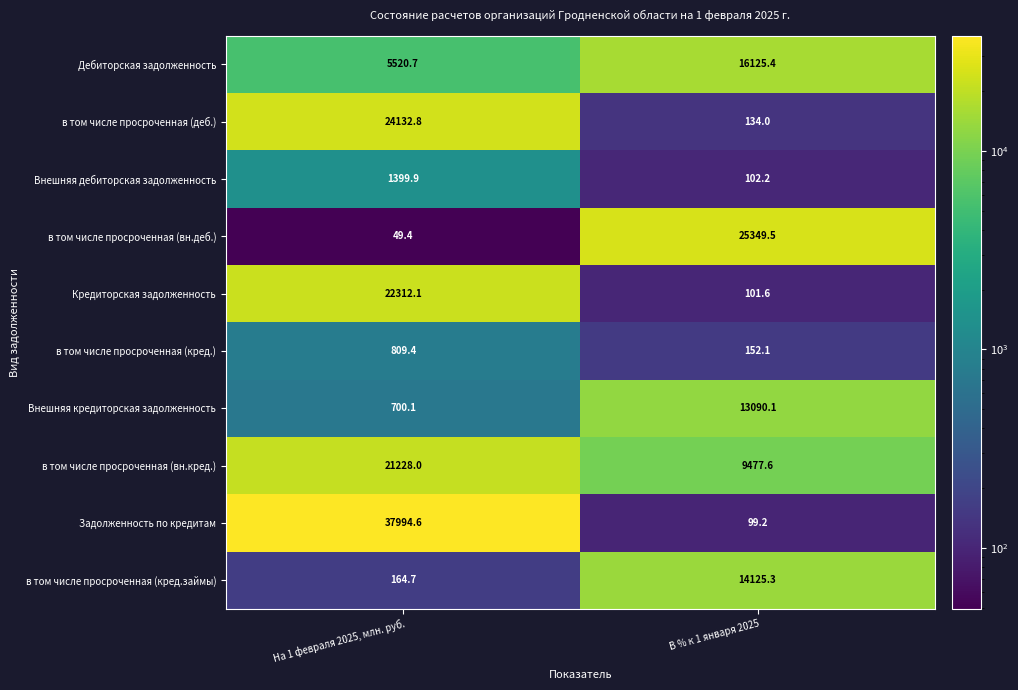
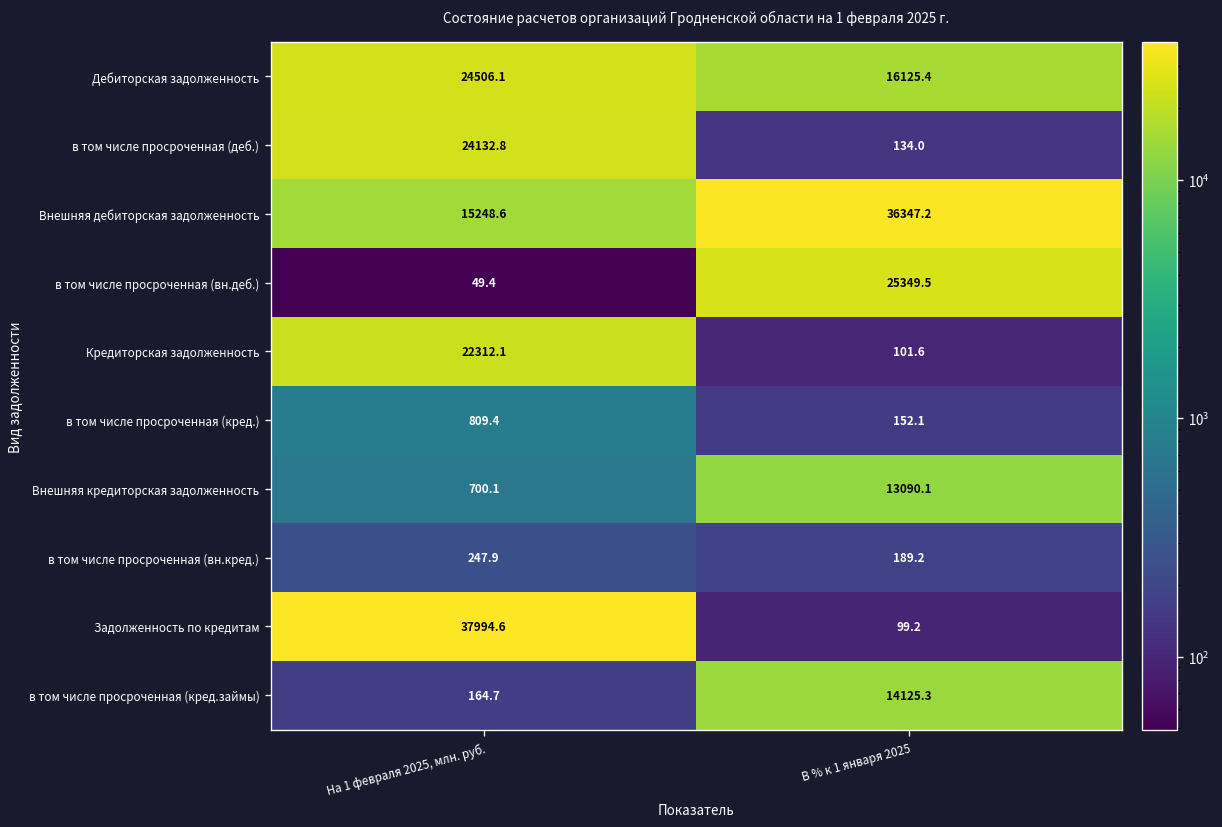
Дебиторская задолженность, На 1 февраля 2025, млн. руб.: 5520.7 -> 24506.1
Внешняя дебиторская задолженность, На 1 февраля 2025, млн. руб.: 1399.9 -> 15248.6
Внешняя дебиторская задолженность, В % к 1 января 2025: 102.2 -> 36347.2
в том числе просроченная (вн.кред.), На 1 февраля 2025, млн. руб.: 21228.0 -> 247.9
в том числе просроченная (вн.кред.), В % к 1 января 2025: 9477.6 -> 189.2
